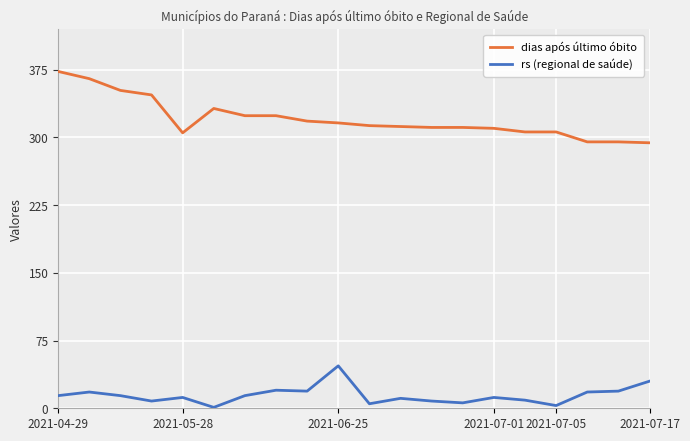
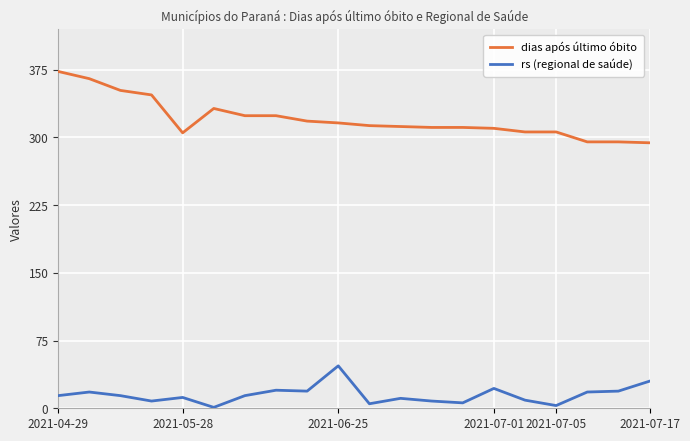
rs (regional de saúde), 2021-07-01: 10 -> 20
